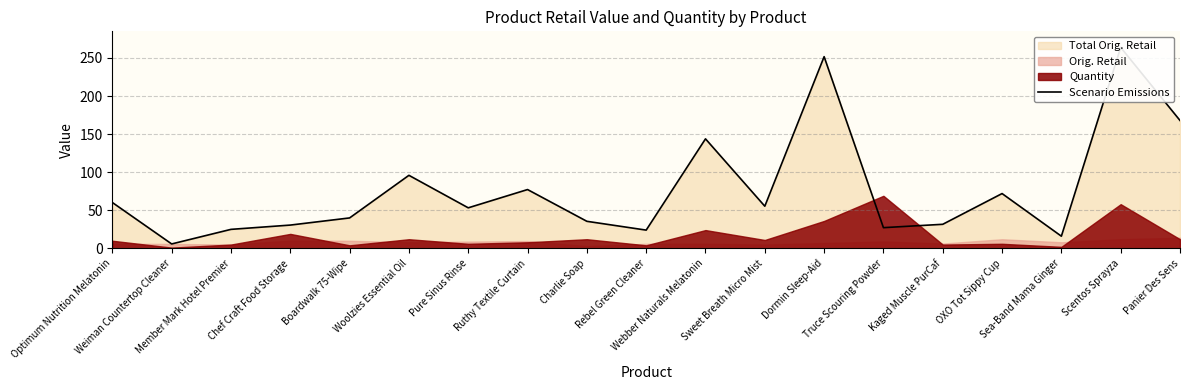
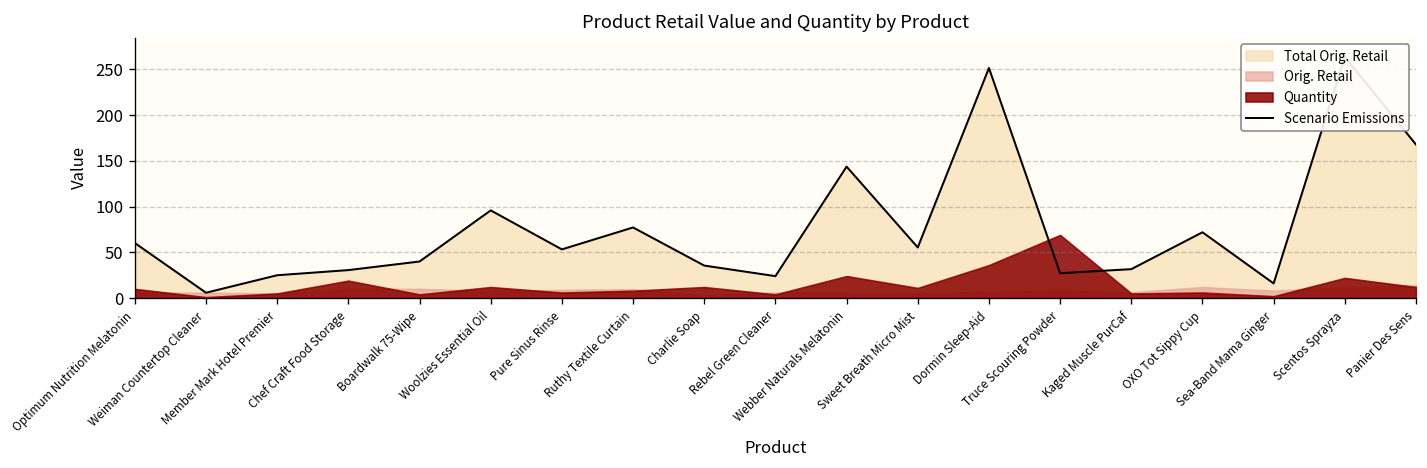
Quantity, Scentos Sprayza: 60 -> 20
